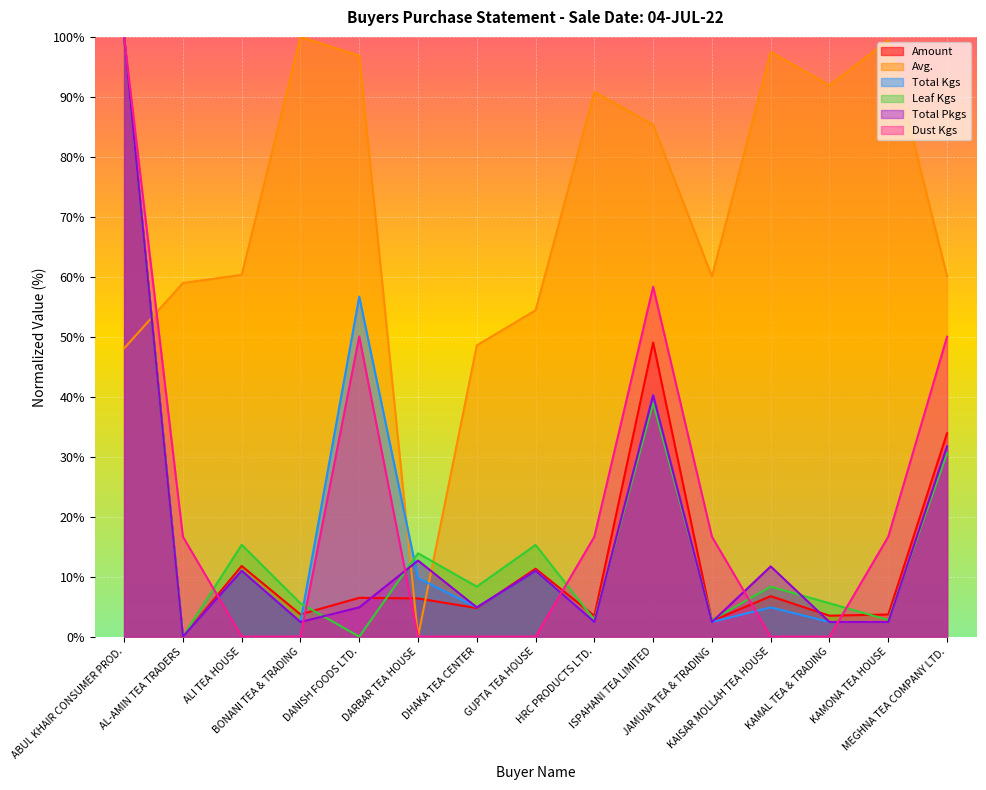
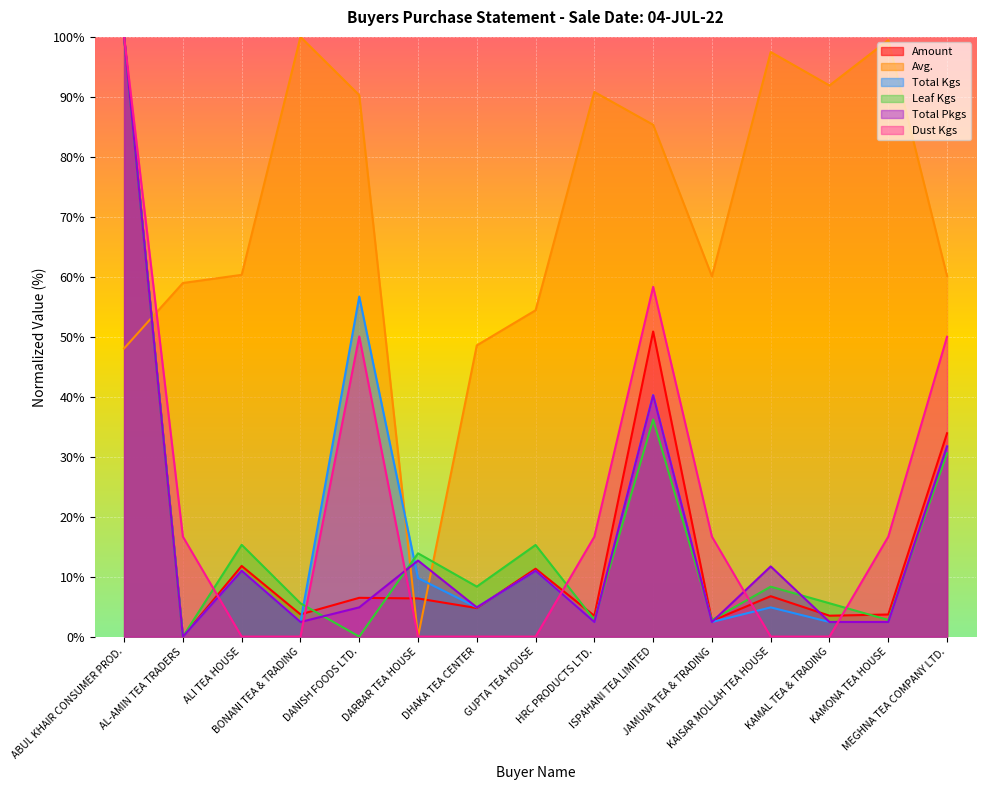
Avg., DANISH FOODS LTD.: 97% -> 90%
Amount, ISPAHANI TEA LIMITED: 49% -> 51%
Leaf Kgs, ISPAHANI TEA LIMITED: 39% -> 36%
